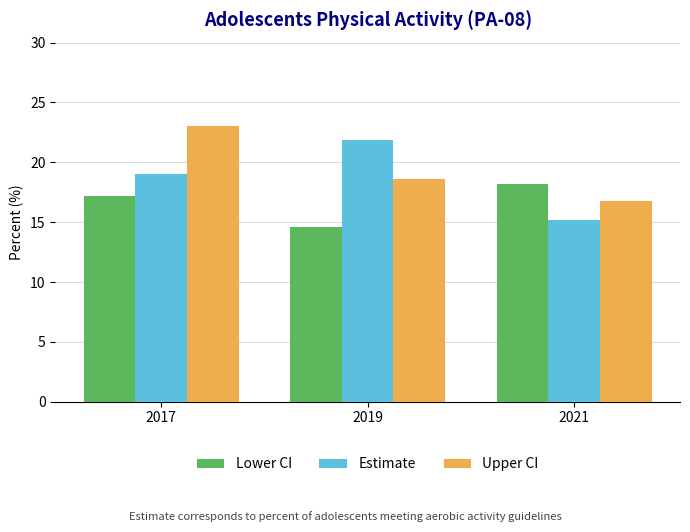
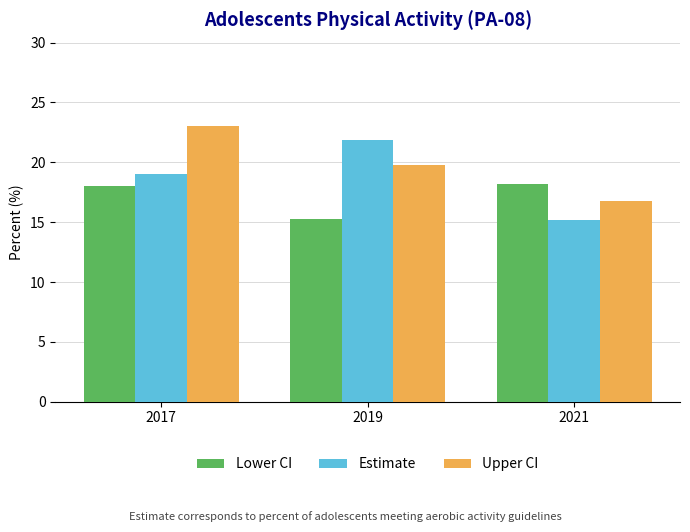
Lower CI, 2017: 17.2 -> 18.0
Lower CI, 2019: 14.6 -> 15.3
Upper CI, 2019: 18.6 -> 19.8
